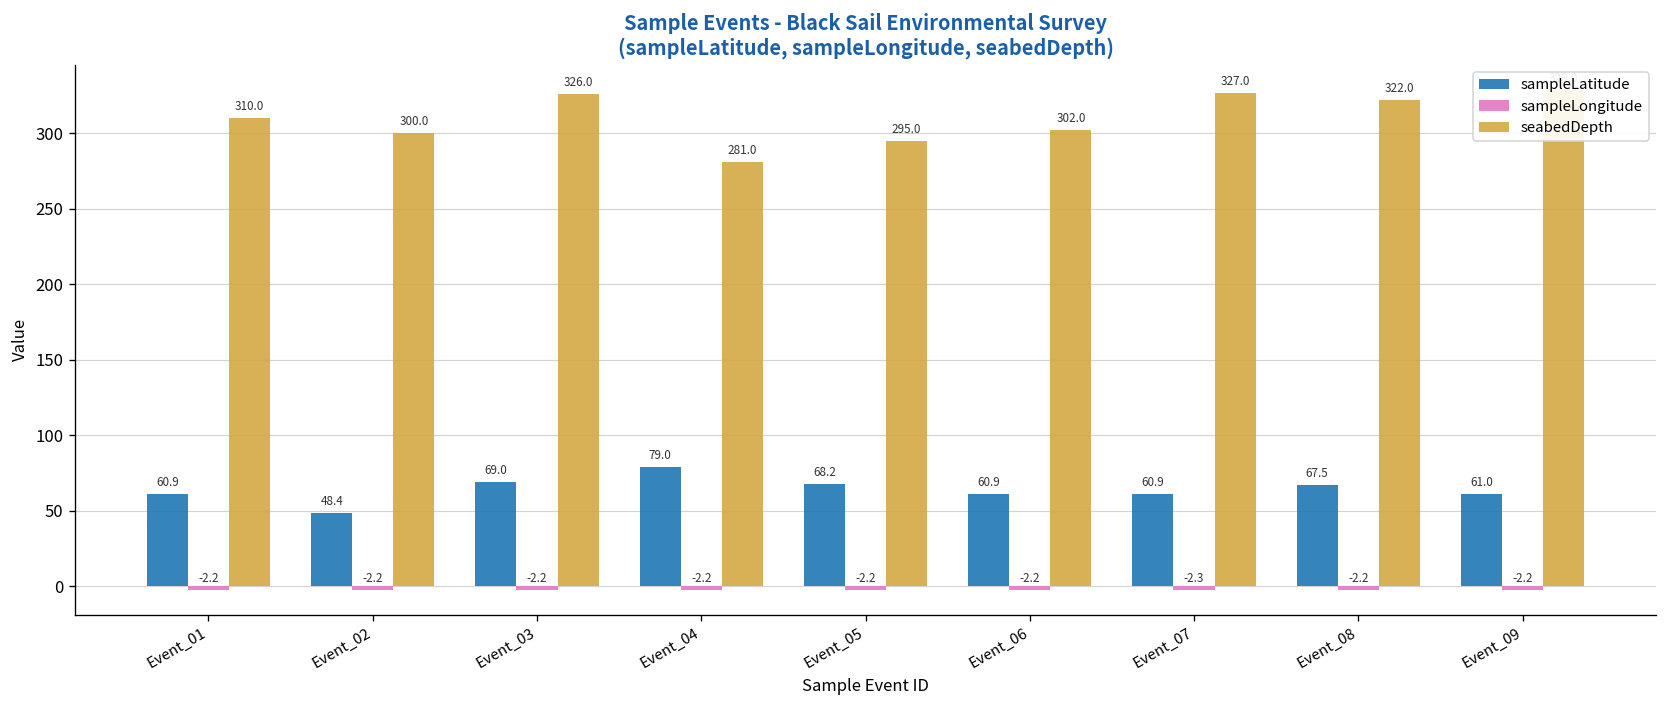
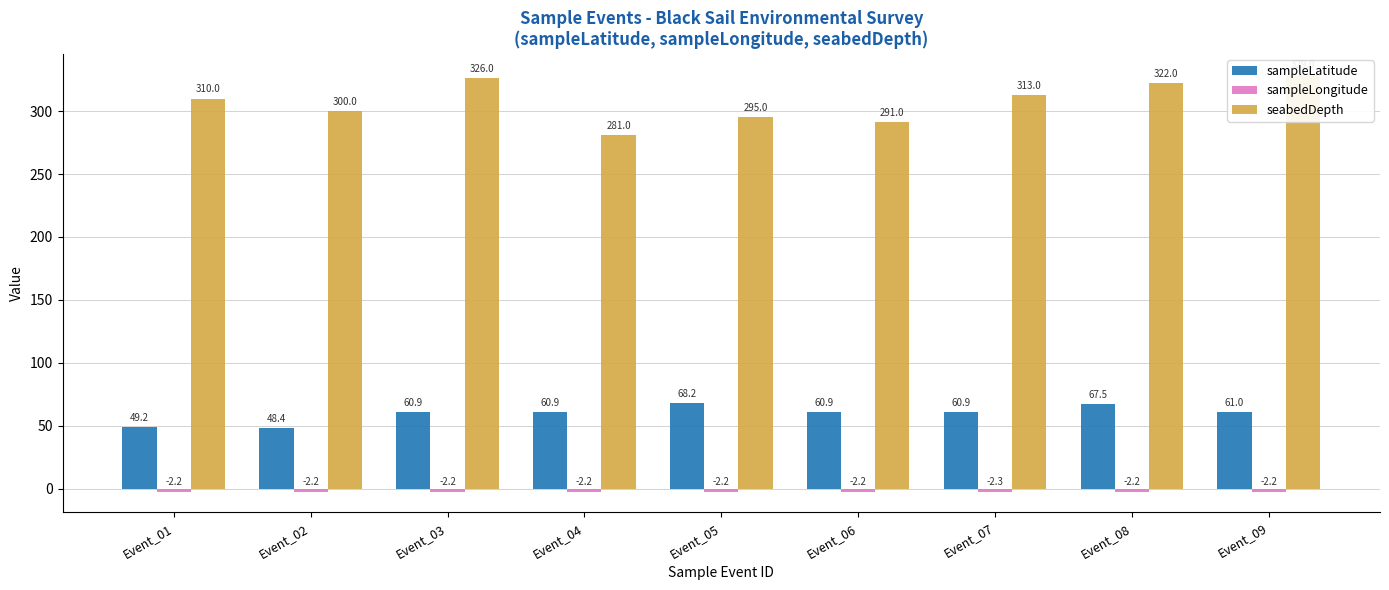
sampleLatitude, Event_01: 60.9 -> 49.2
sampleLatitude, Event_03: 69.0 -> 60.9
sampleLatitude, Event_04: 79.0 -> 60.9
seabedDepth, Event_06: 302.0 -> 291.0
seabedDepth, Event_07: 327.0 -> 313.0
